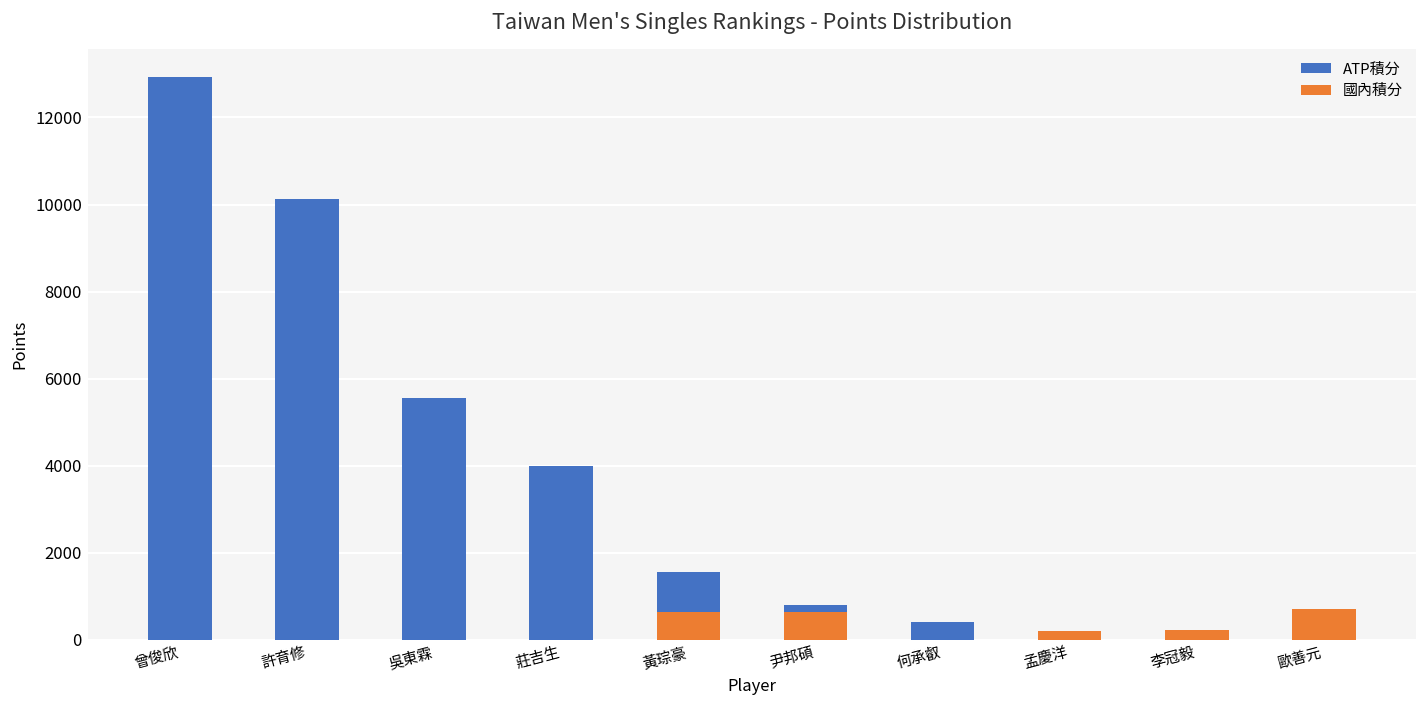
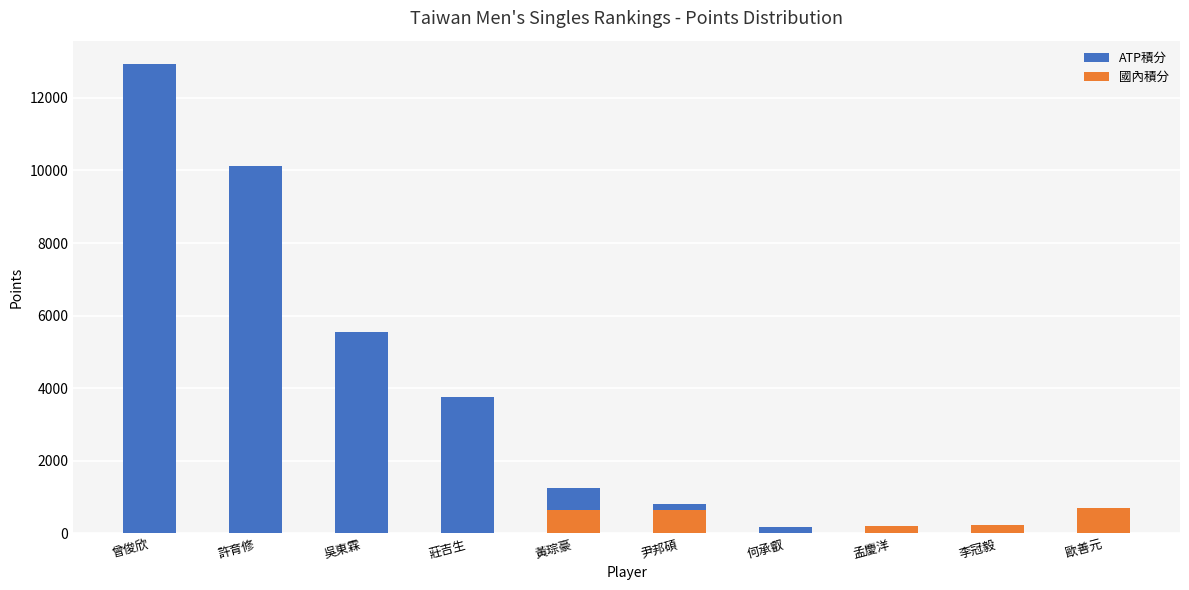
ATP積分, 莊吉生: 4000 -> 3800
ATP積分, 黃琮豪: 1600 -> 1300
ATP積分, 何承叡: 400 -> 200
